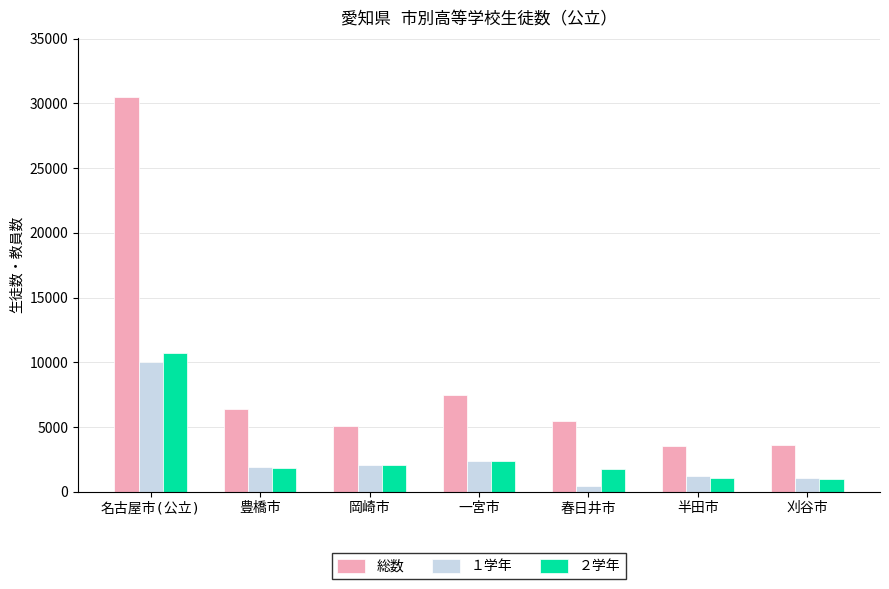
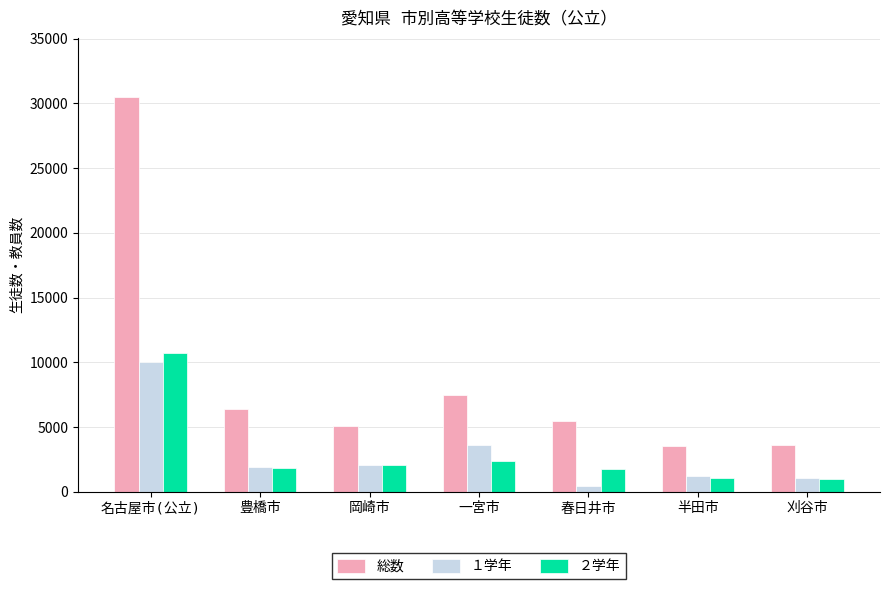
１学年, 一宮市: 2400 -> 3600
